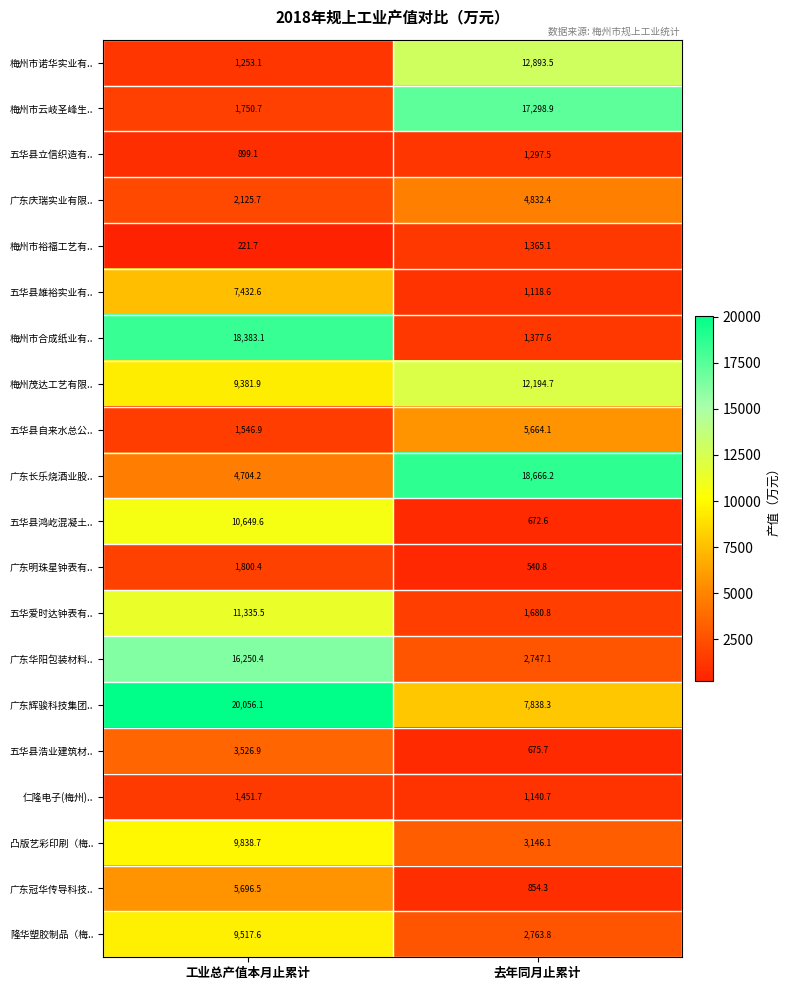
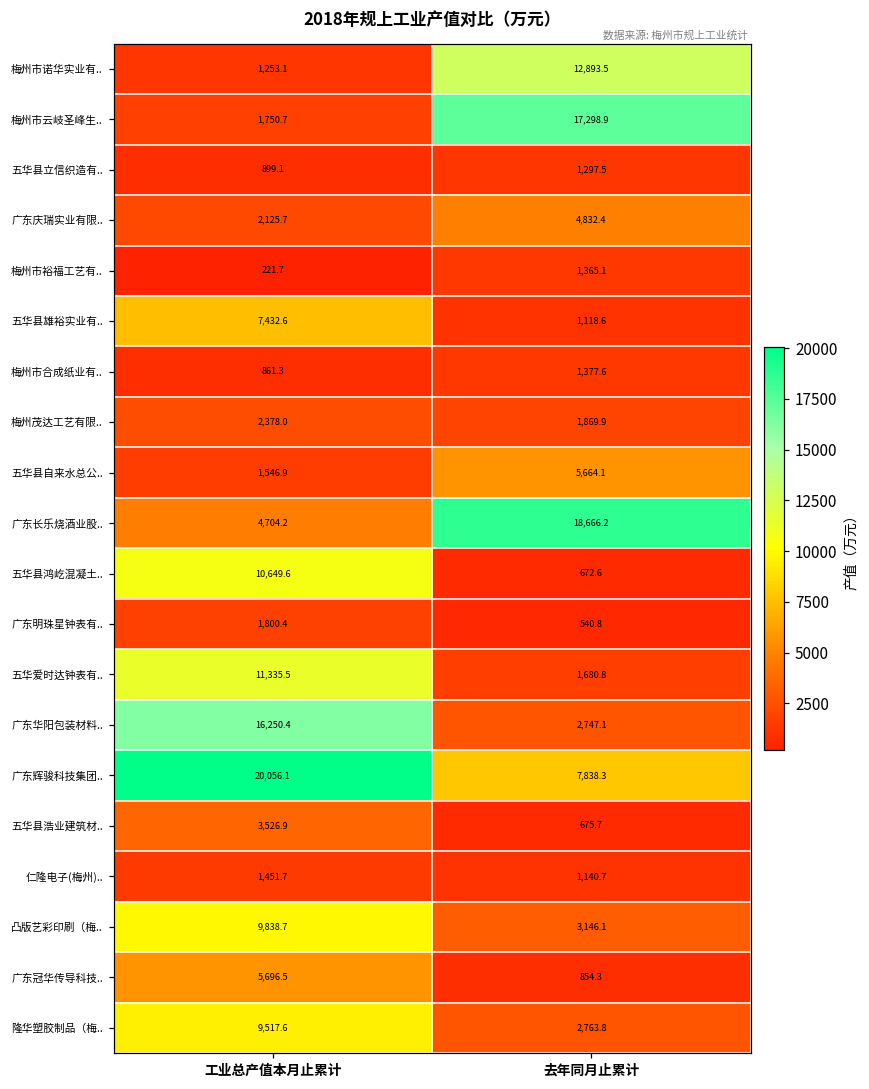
梅州市合成纸业有.., 工业总产值本月止累计: 18,383.1 -> 861.3
梅州茂达工艺有限.., 工业总产值本月止累计: 9,381.9 -> 2,378.0
梅州茂达工艺有限.., 去年同月止累计: 12,194.7 -> 1,869.9
